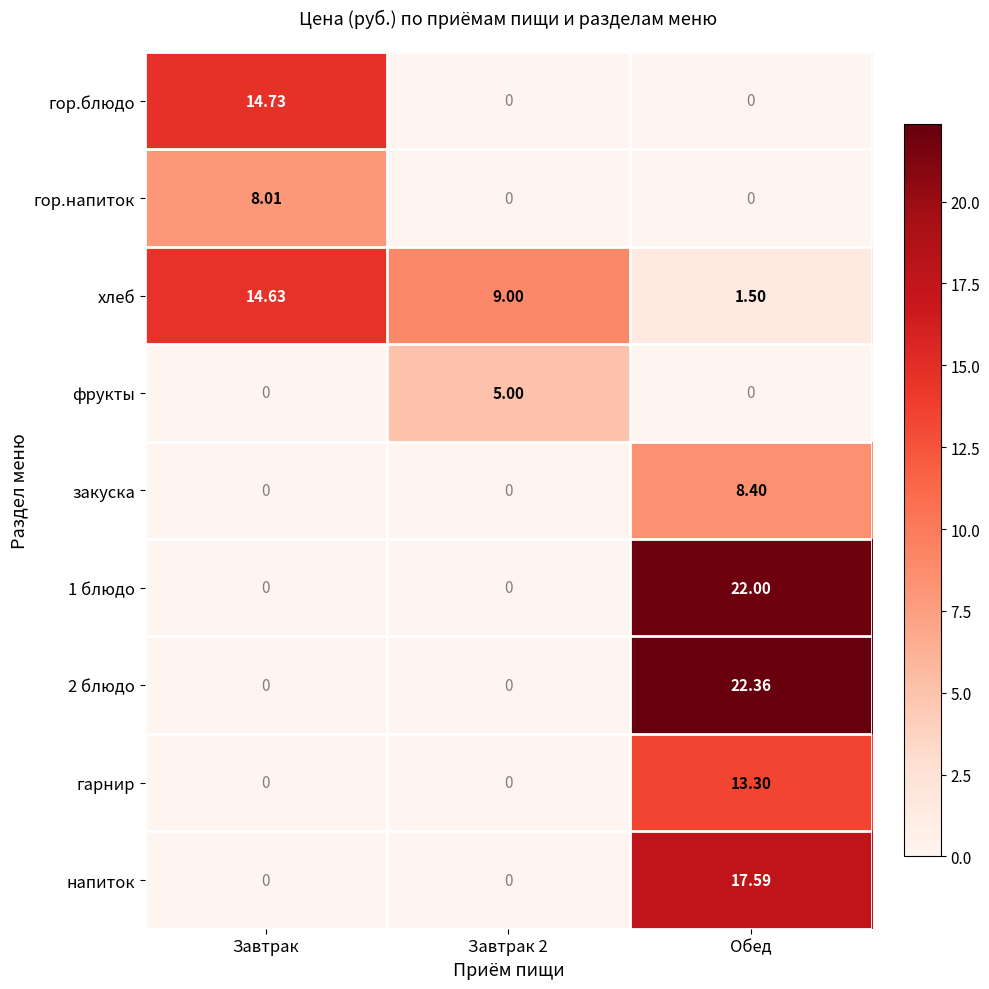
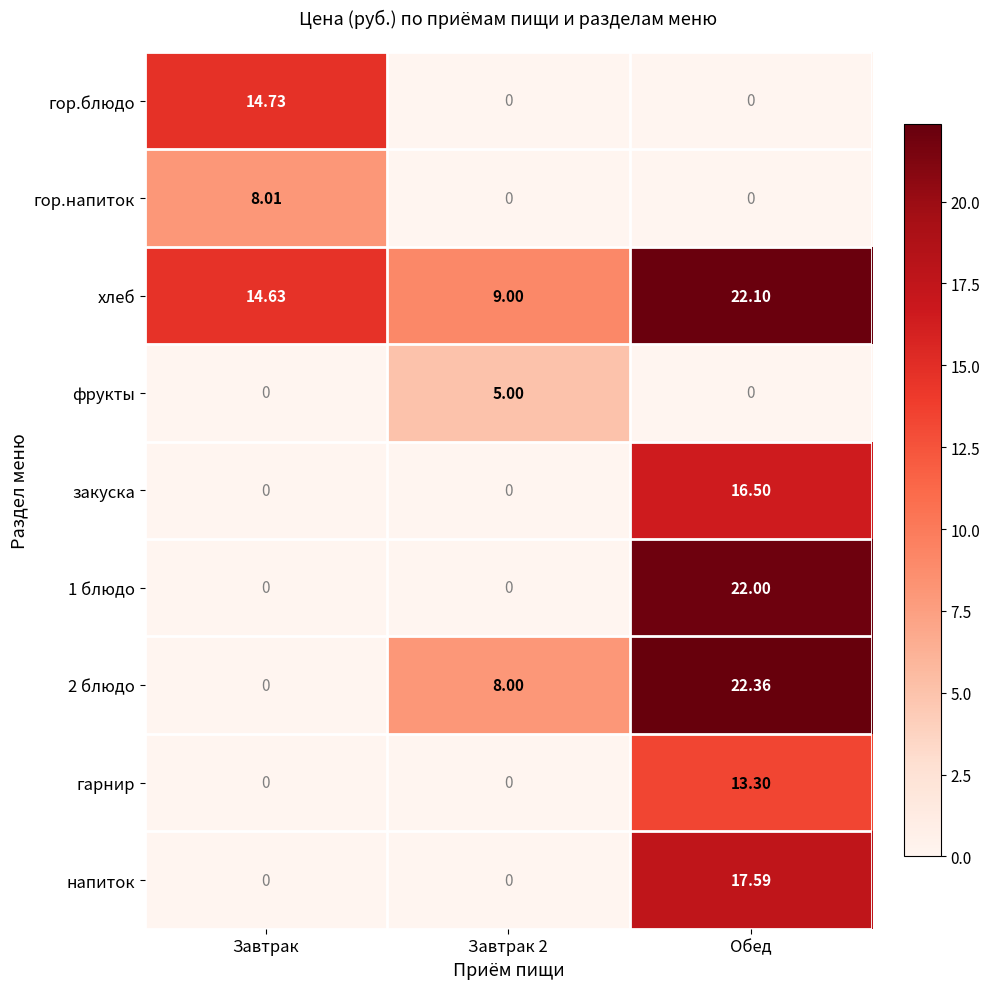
хлеб, Обед: 1.50 -> 22.10
закуска, Обед: 8.40 -> 16.50
2 блюдо, Завтрак 2: 0 -> 8.00
